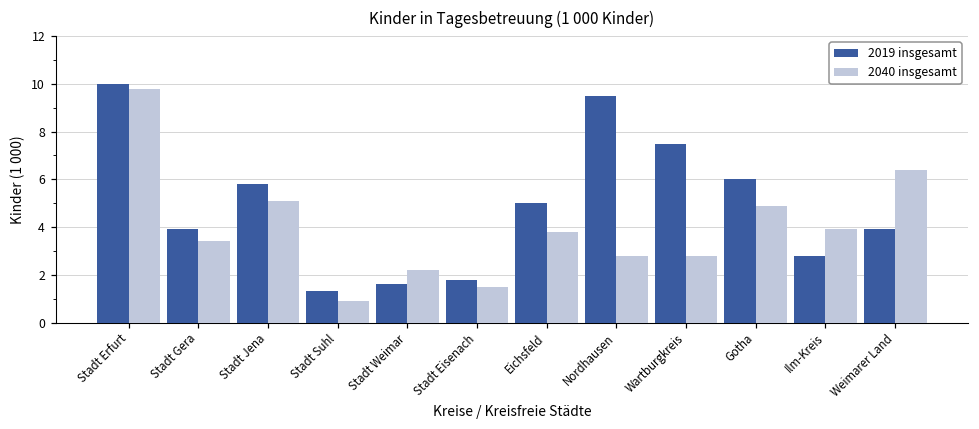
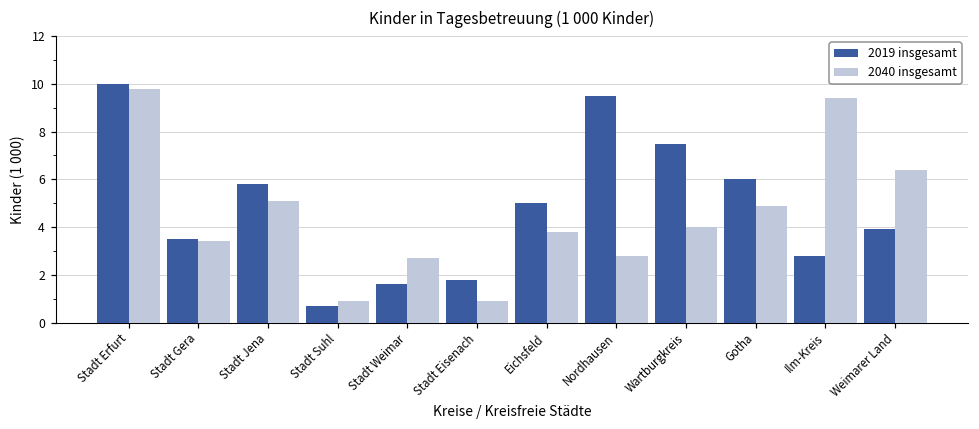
2019 insgesamt, Stadt Gera: 3.9 -> 3.5
2019 insgesamt, Stadt Suhl: 1.3 -> 0.7
2040 insgesamt, Stadt Weimar: 2.2 -> 2.7
2040 insgesamt, Stadt Eisenach: 1.5 -> 0.9
2040 insgesamt, Wartburgkreis: 2.8 -> 4.0
2040 insgesamt, Ilm-Kreis: 3.9 -> 9.4
